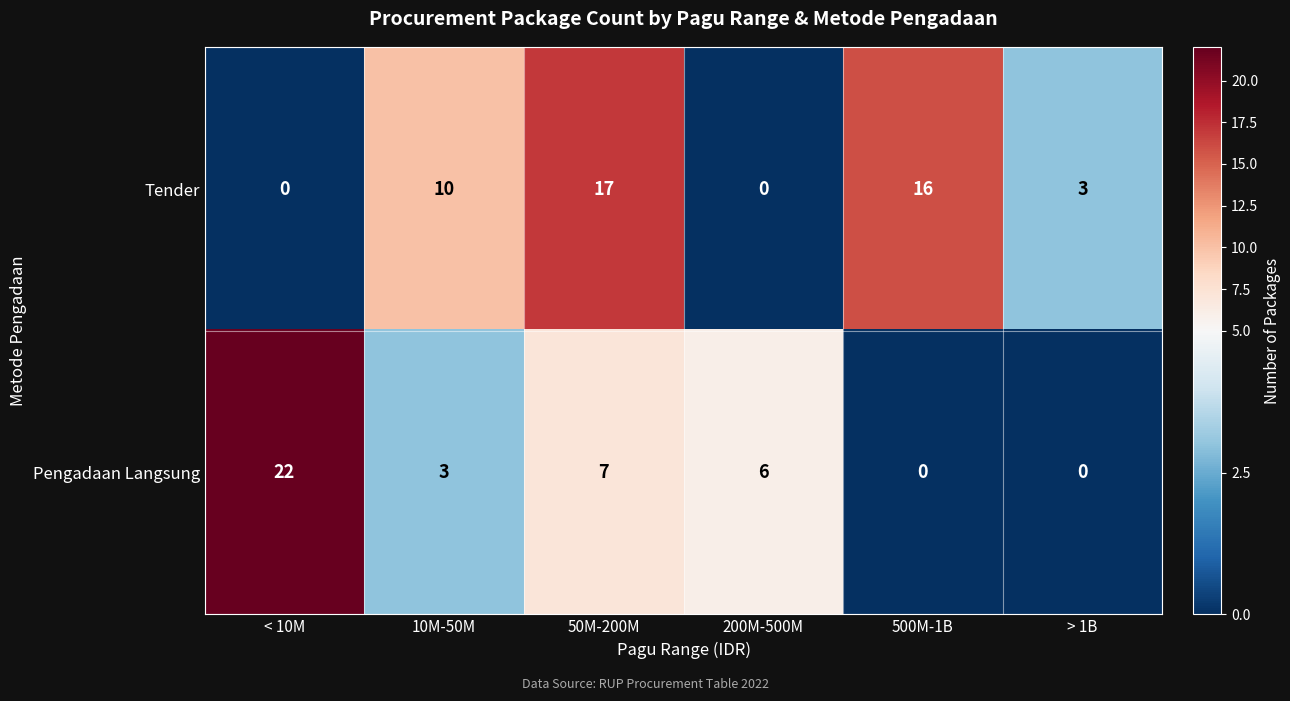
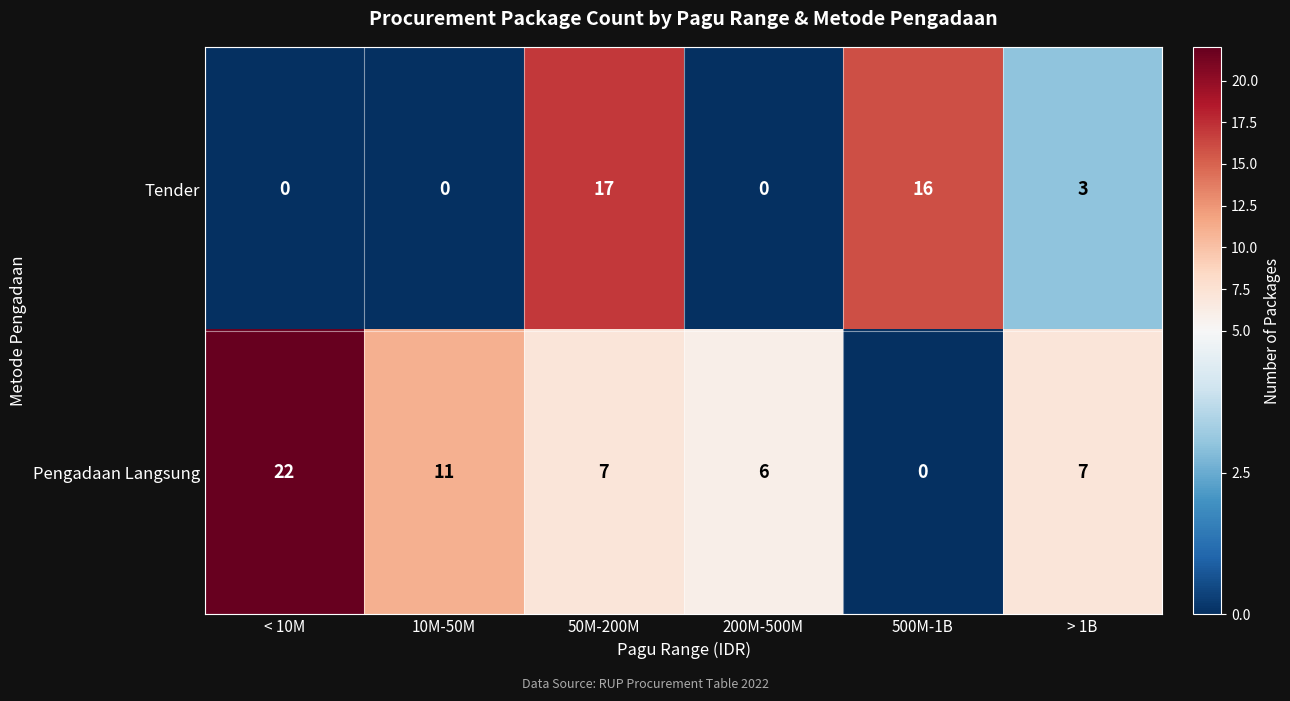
Tender, 10M-50M: 10 -> 0
Pengadaan Langsung, 10M-50M: 3 -> 11
Pengadaan Langsung, > 1B: 0 -> 7
